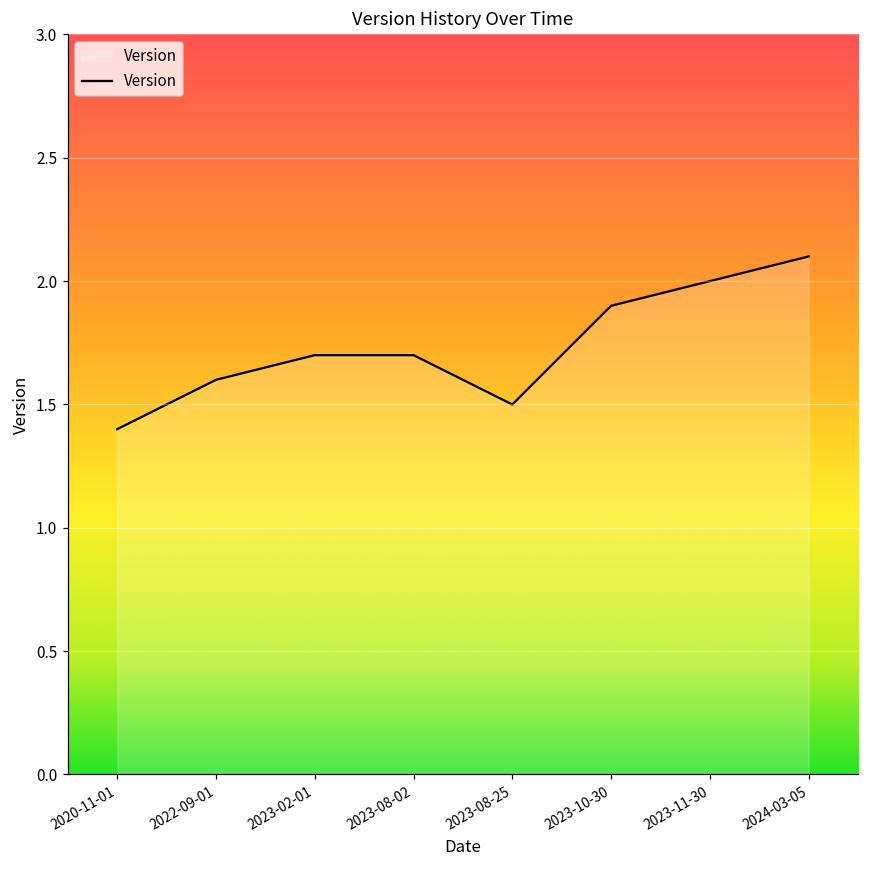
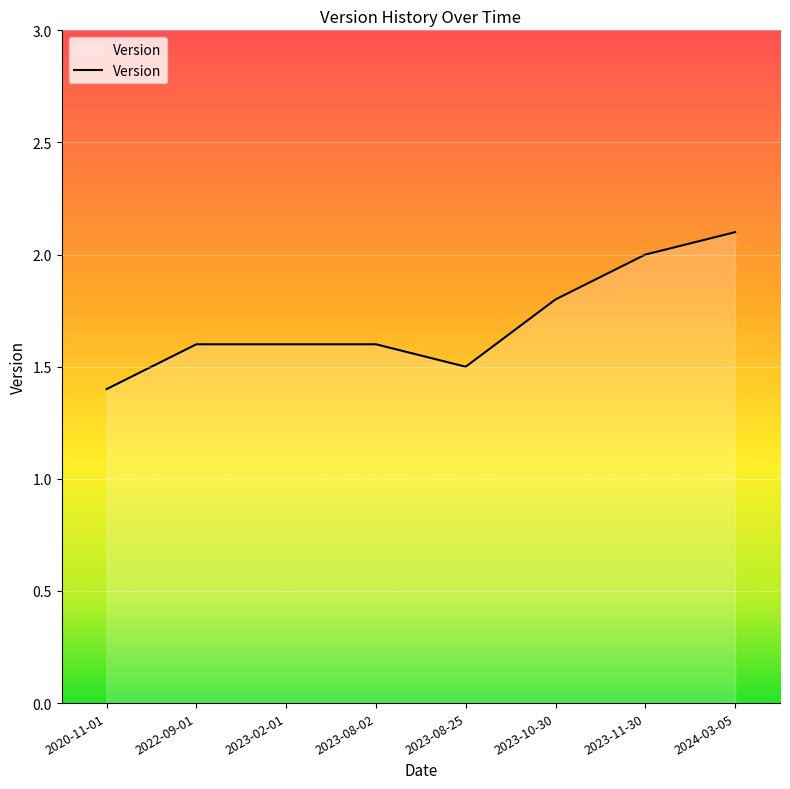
2023-02-01: 1.7 -> 1.6
2023-08-02: 1.7 -> 1.6
2023-10-30: 1.9 -> 1.8
